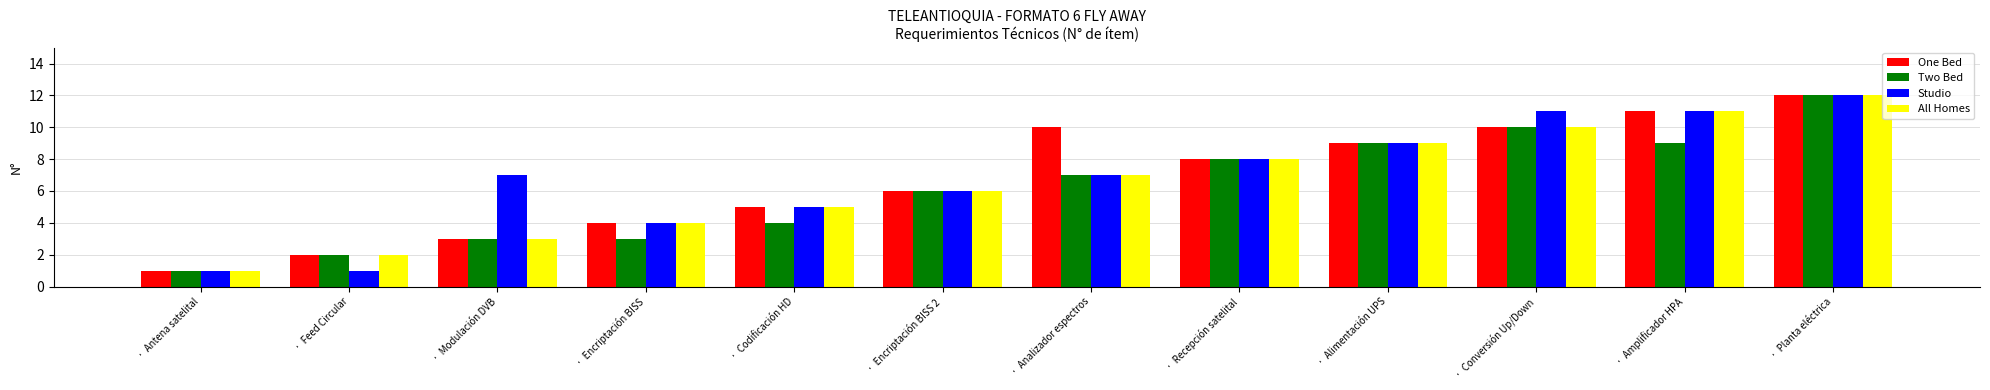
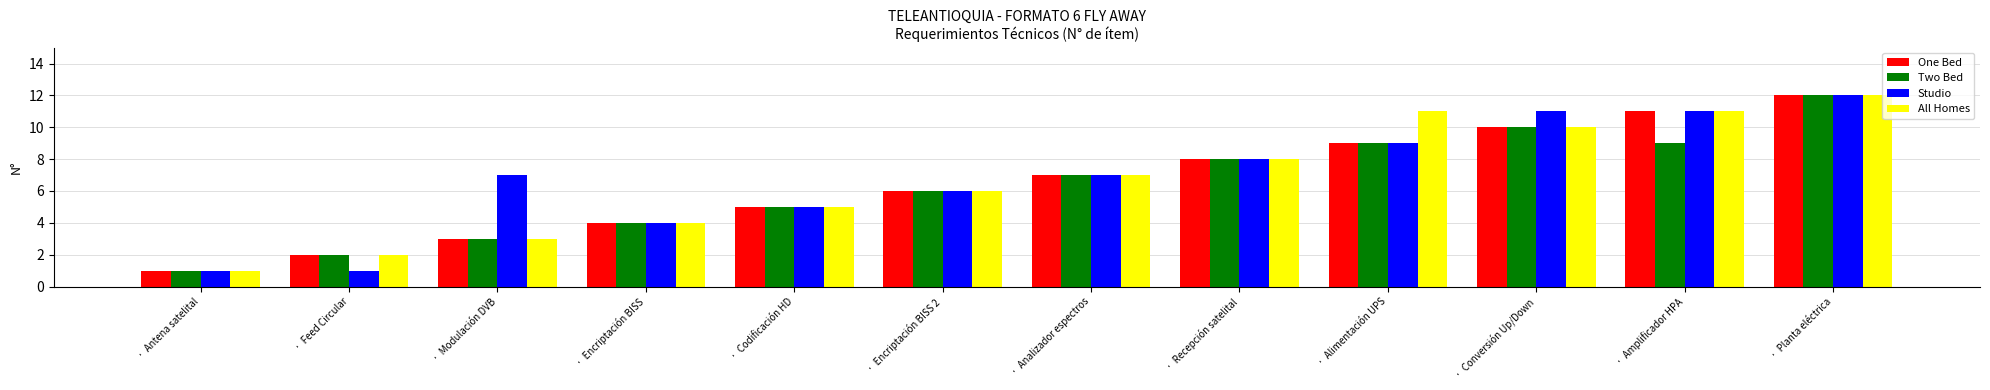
Two Bed, · Encriptación BISS: 3 -> 4
Two Bed, · Codificación HD: 4 -> 5
One Bed, · Analizador espectros: 10 -> 7
All Homes, · Alimentación UPS: 9 -> 11
